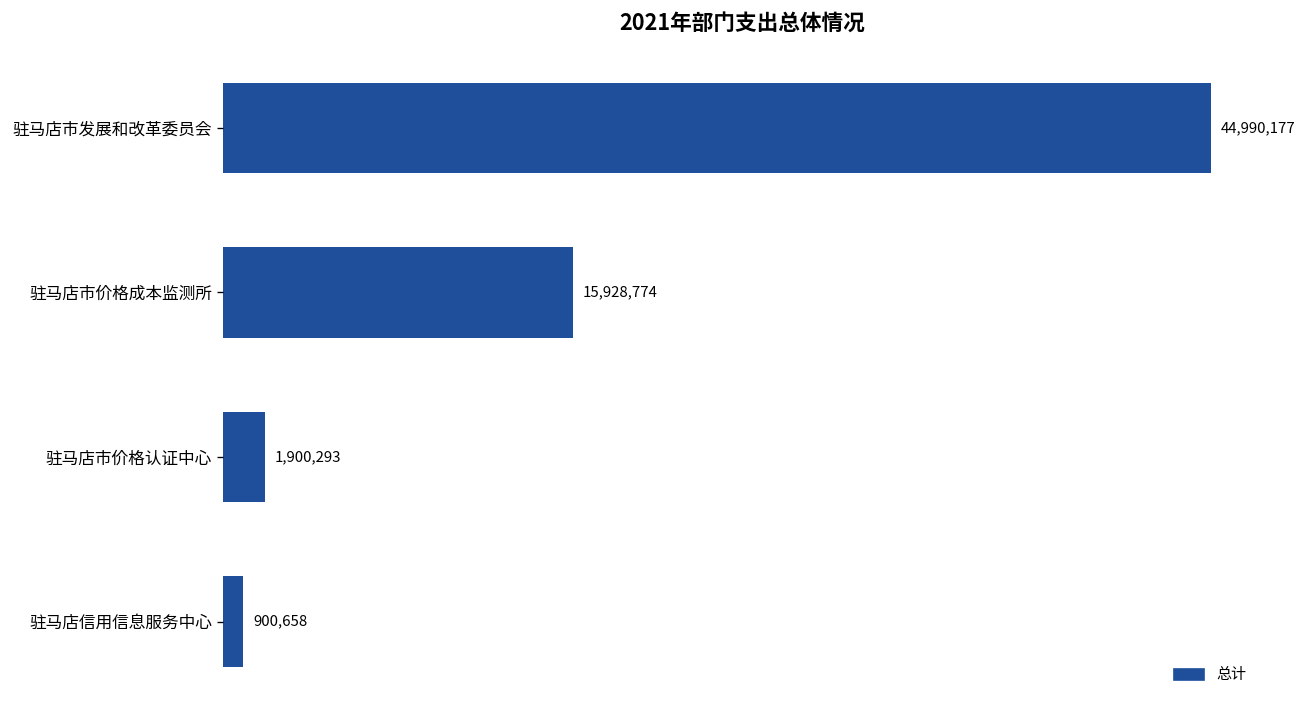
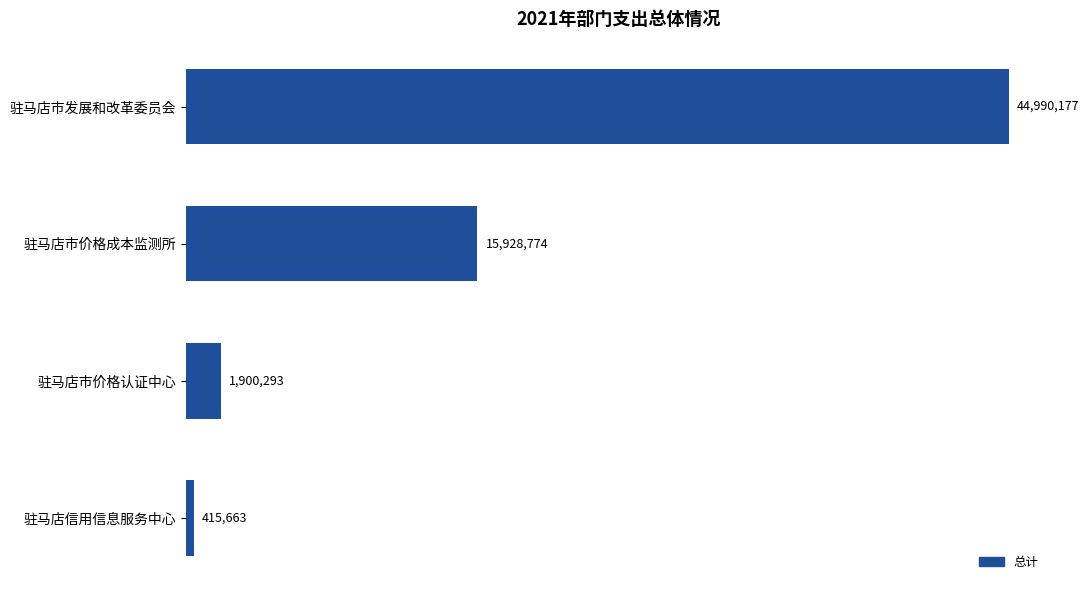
驻马店信用信息服务中心: 900,658 -> 415,663
